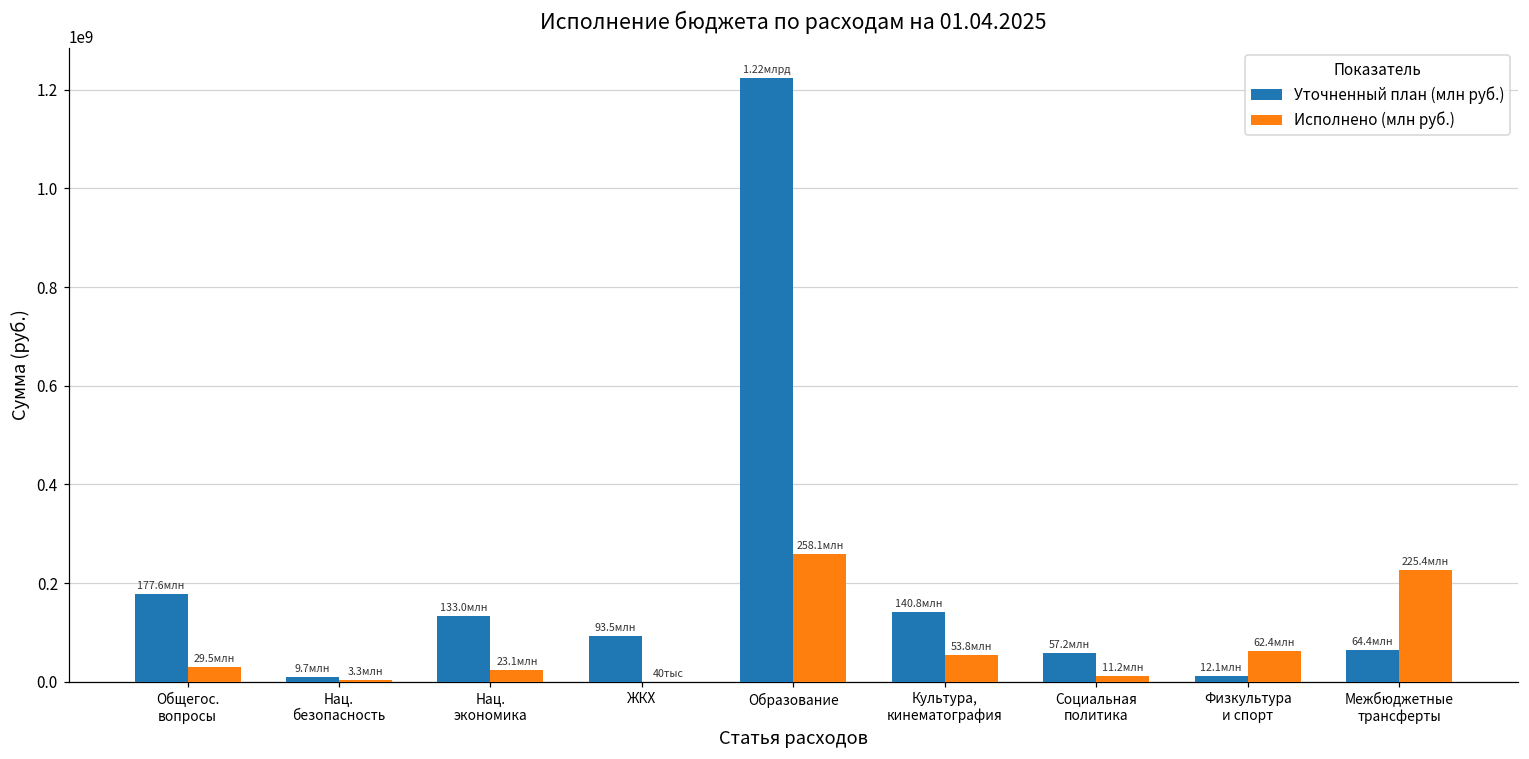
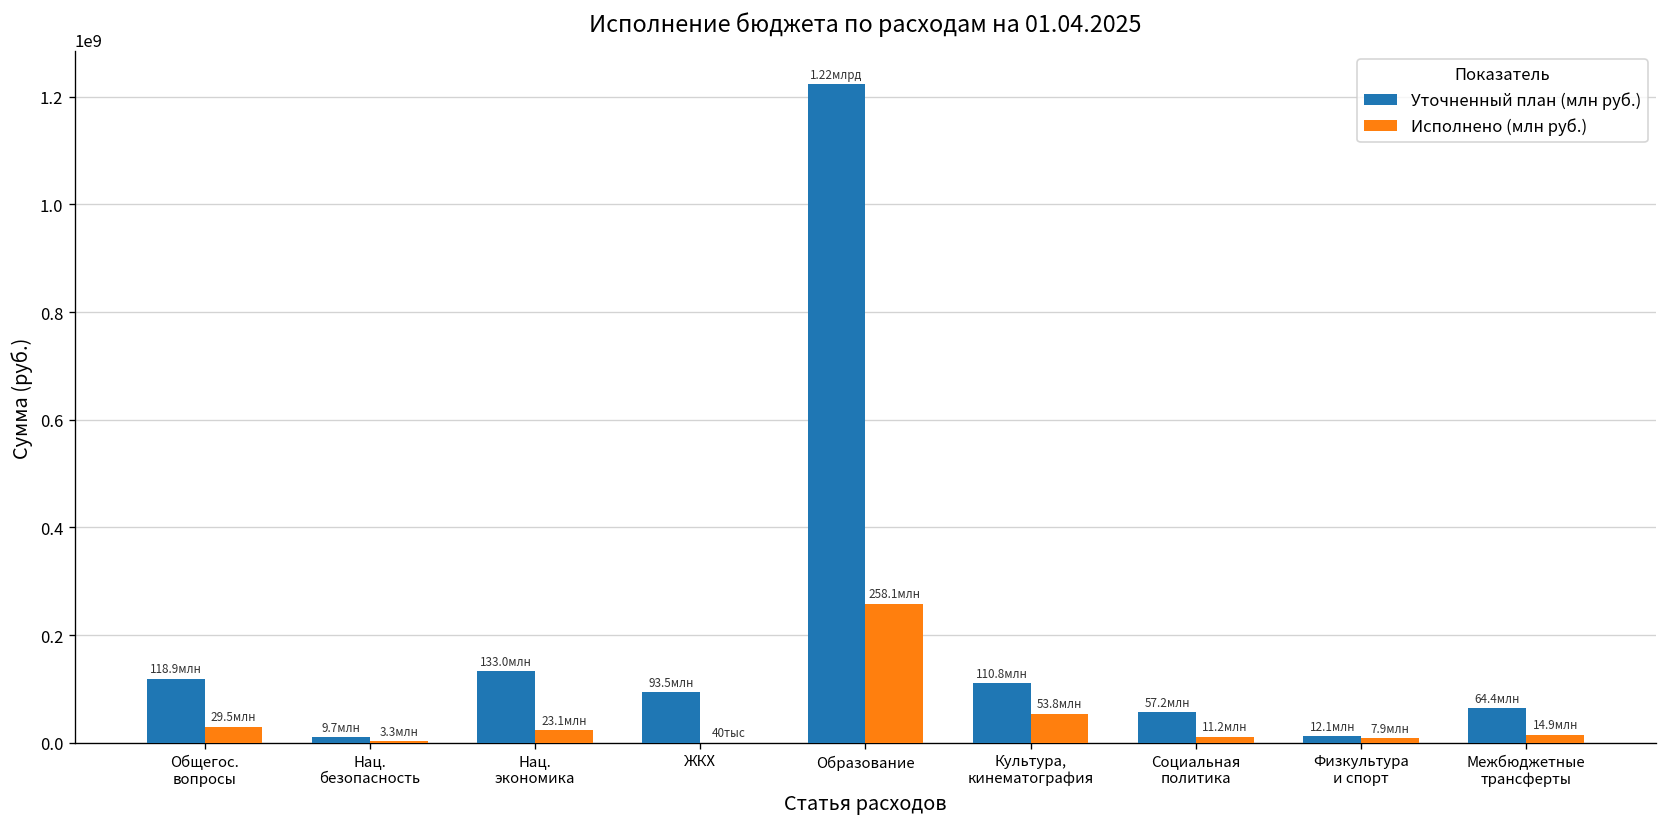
Уточненный план (млн руб.), Общегос. вопросы: 177.6 -> 118.9
Уточненный план (млн руб.), Культура, кинематография: 140.8 -> 110.8
Исполнено (млн руб.), Физкультура и спорт: 62.4 -> 7.9
Исполнено (млн руб.), Межбюджетные трансферты: 225.4 -> 14.9
